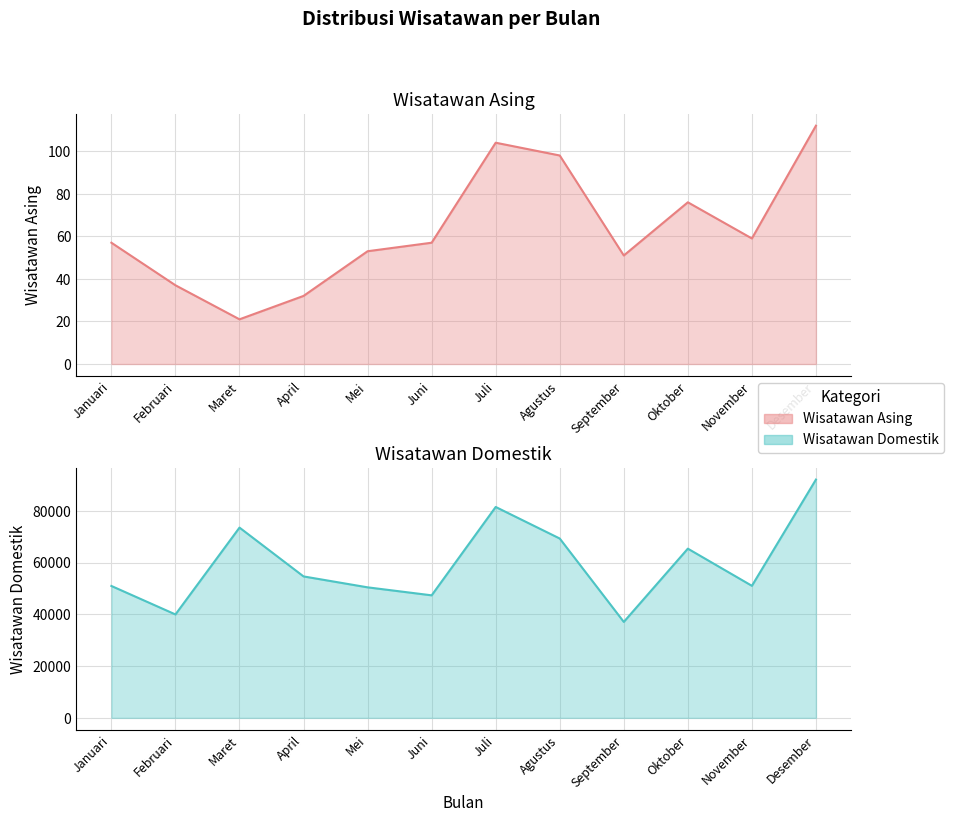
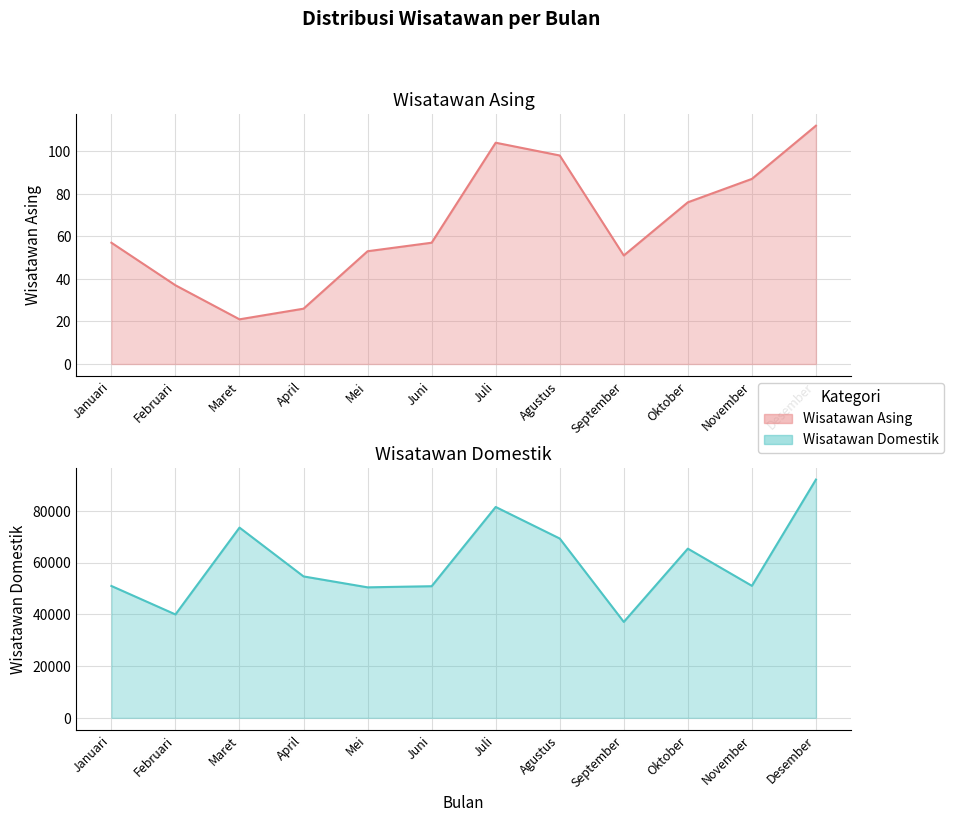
Wisatawan Asing, April: 32 -> 26
Wisatawan Asing, November: 59 -> 87
Wisatawan Domestik, Juni: 47000 -> 51000
